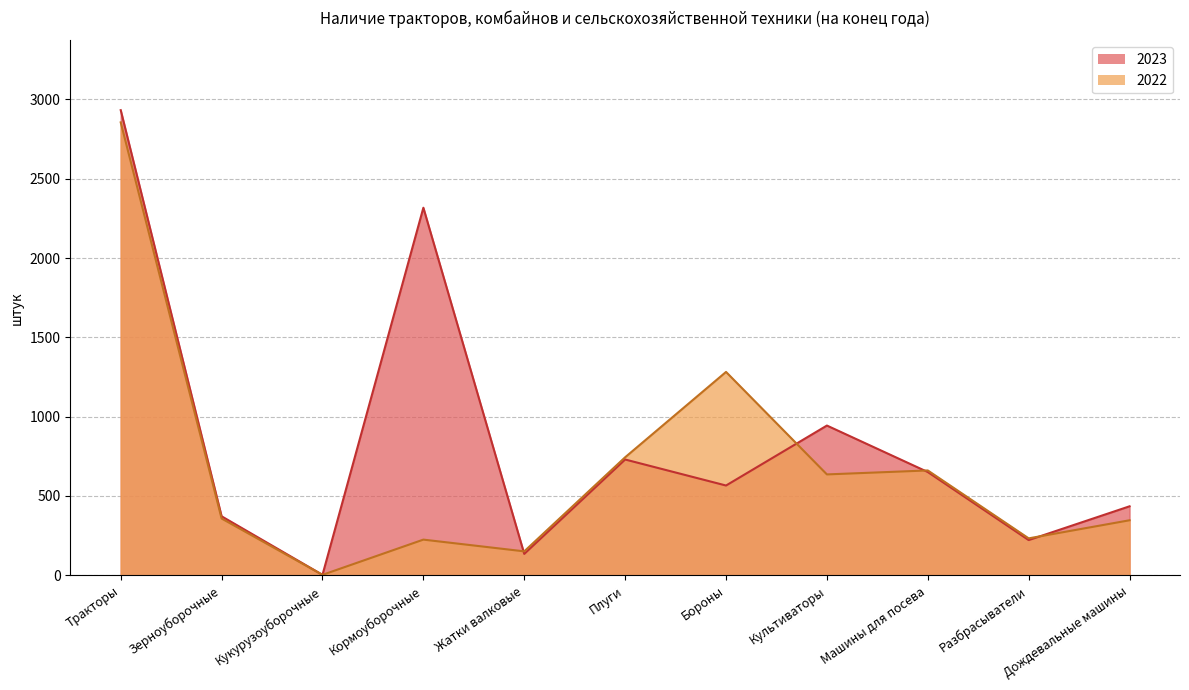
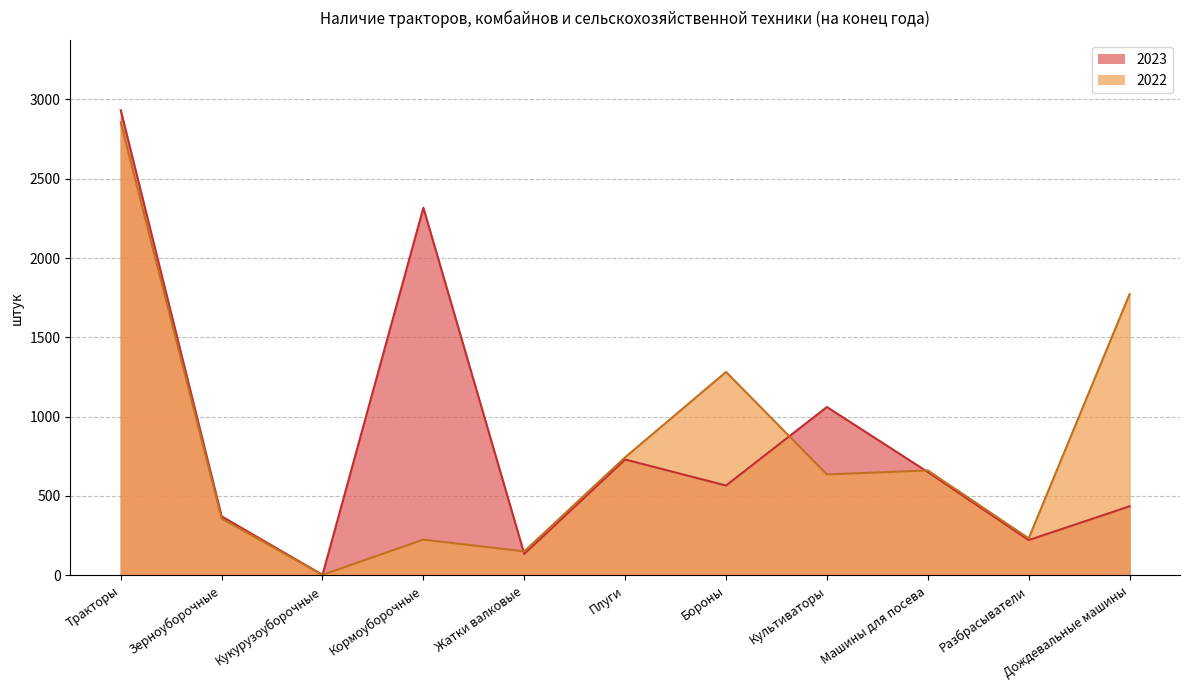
2023, Культиваторы: 940 -> 1060
2022, Дождевальные машины: 350 -> 1770
